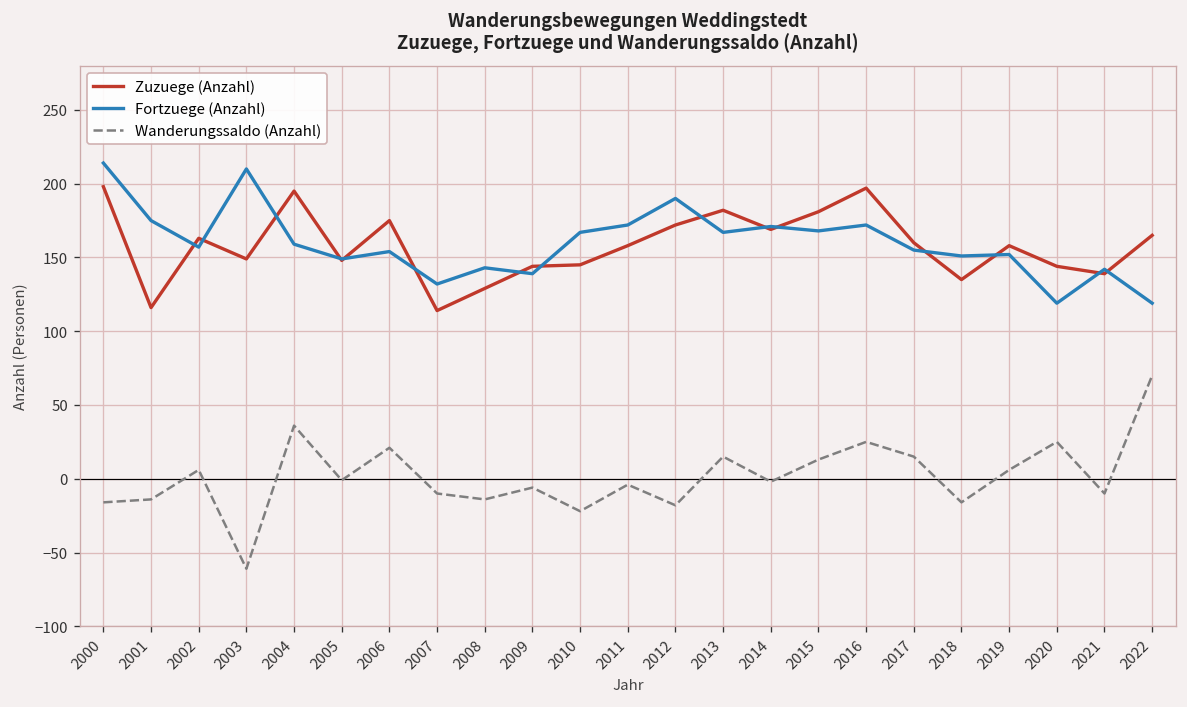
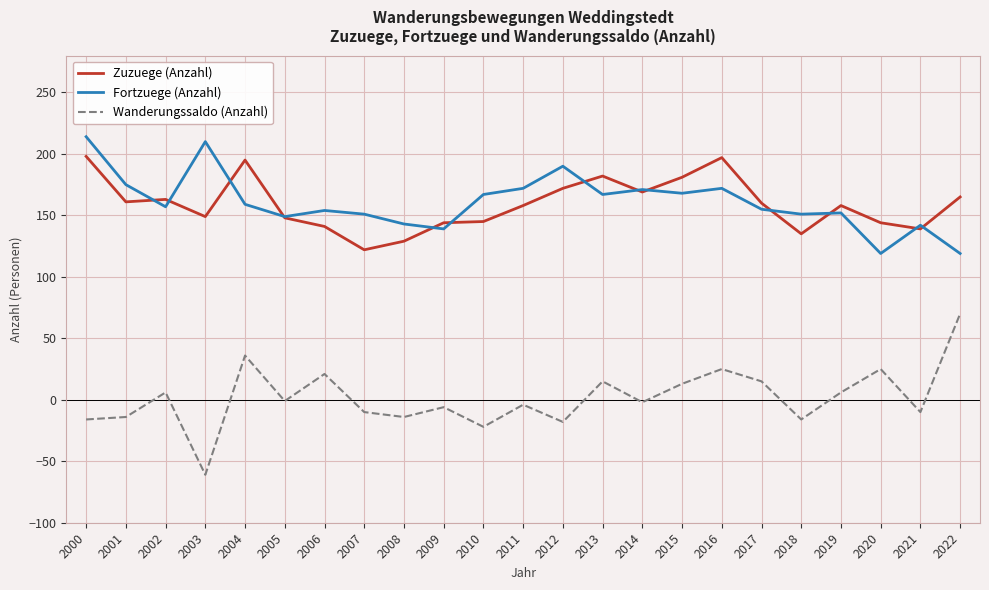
Zuzuege (Anzahl), 2001: 116 -> 161
Zuzuege (Anzahl), 2006: 175 -> 141
Zuzuege (Anzahl), 2007: 114 -> 122
Fortzuege (Anzahl), 2007: 132 -> 151
